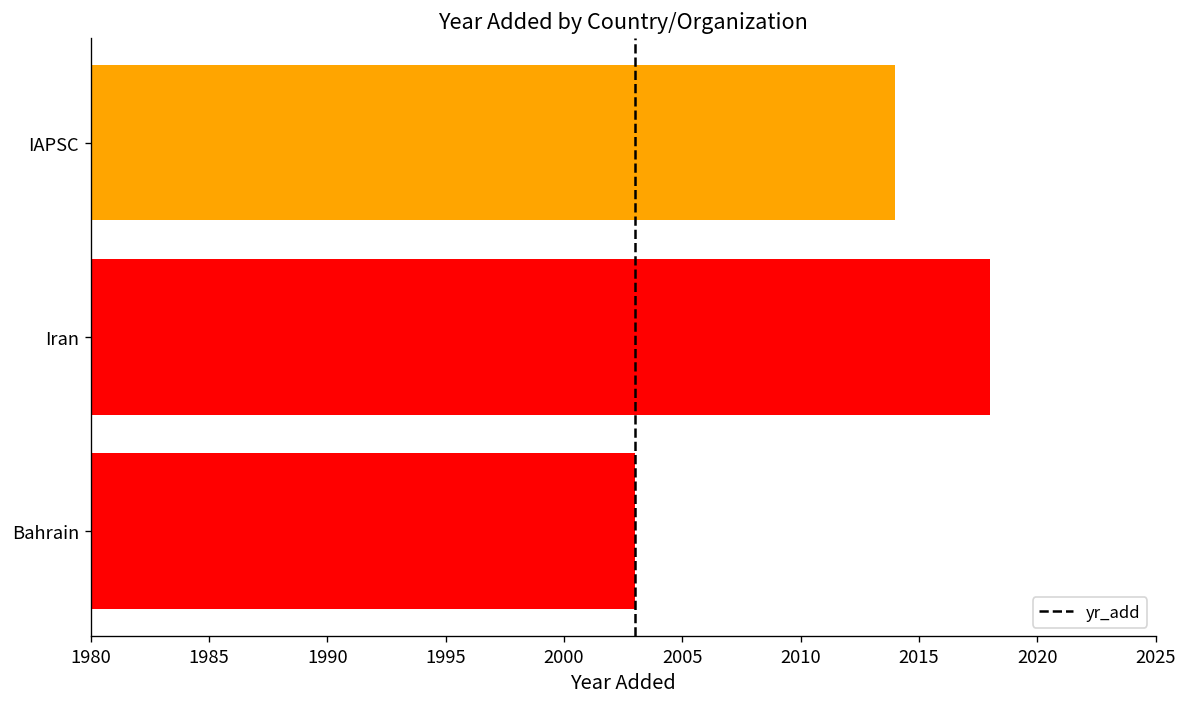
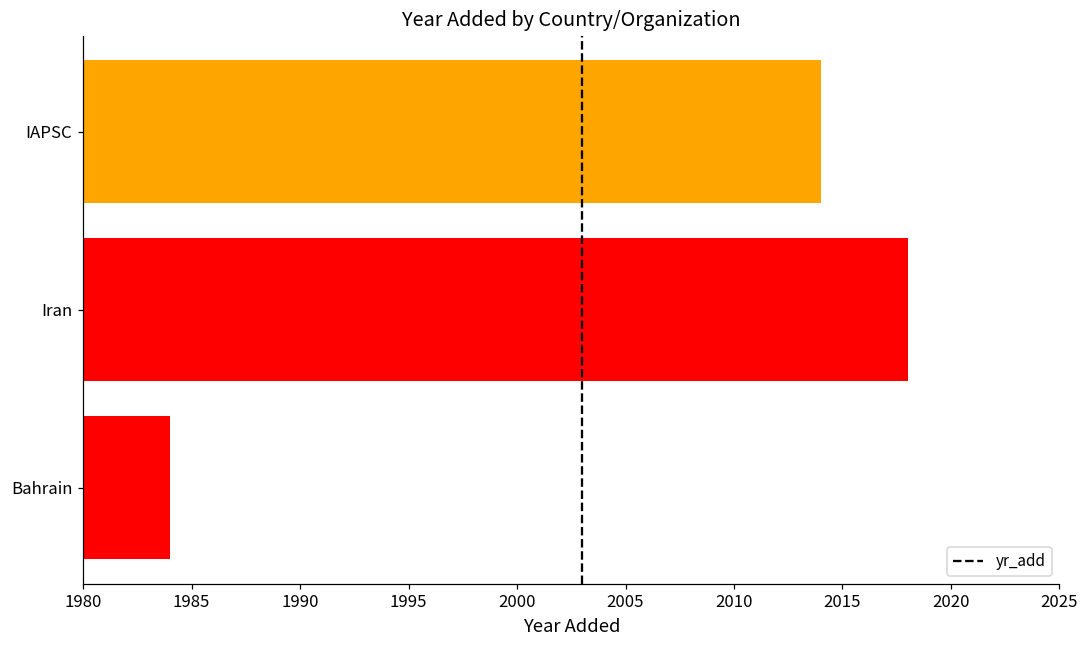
Bahrain: 2003 -> 1984
